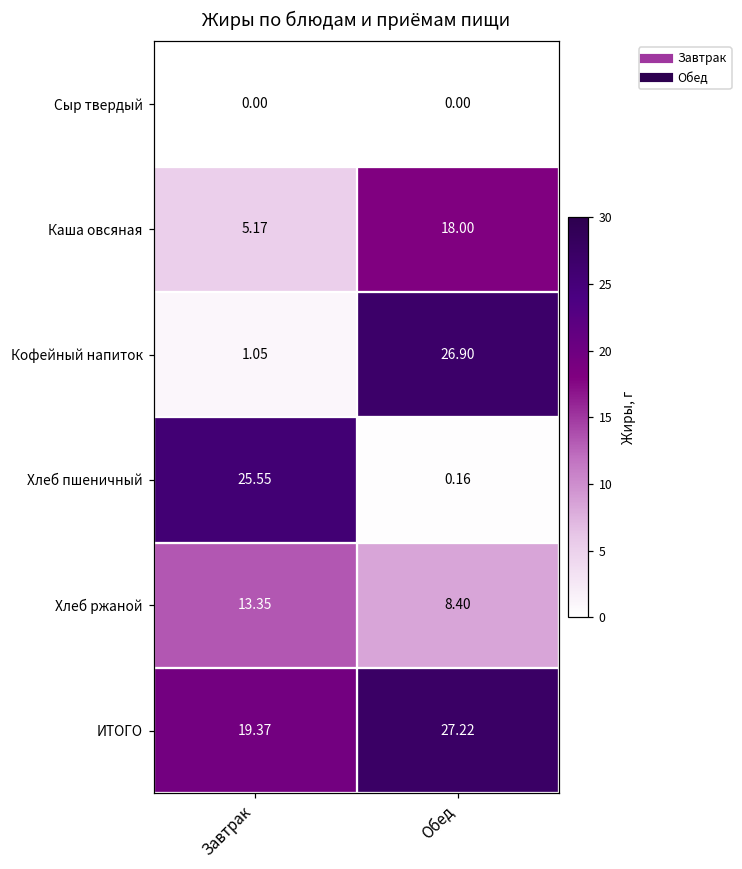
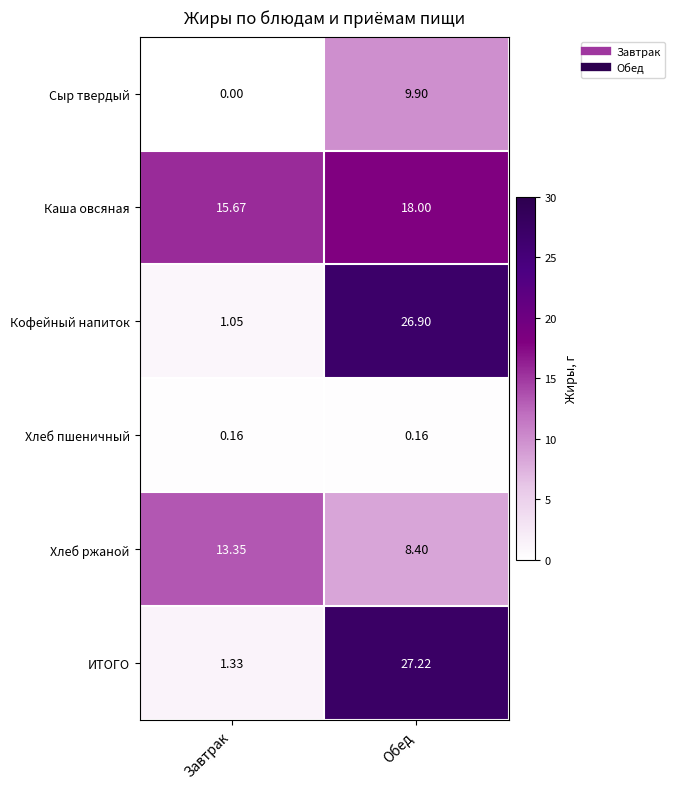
Сыр твердый, Обед: 0.00 -> 9.90
Каша овсяная, Завтрак: 5.17 -> 15.67
Хлеб пшеничный, Завтрак: 25.55 -> 0.16
ИТОГО, Завтрак: 19.37 -> 1.33
